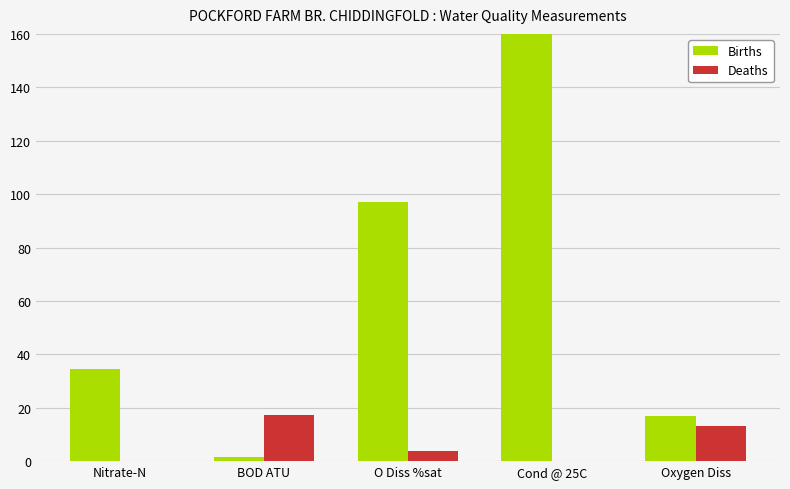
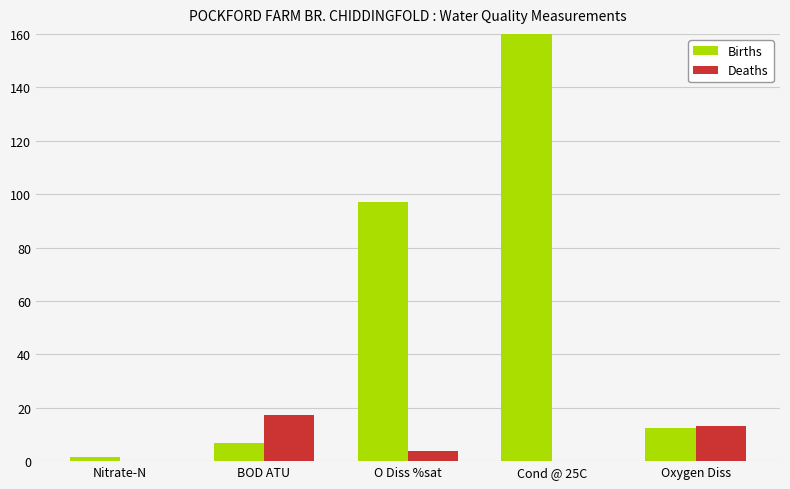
Births, Nitrate-N: 34 -> 2
Births, BOD ATU: 2 -> 7
Births, Oxygen Diss: 17 -> 12
